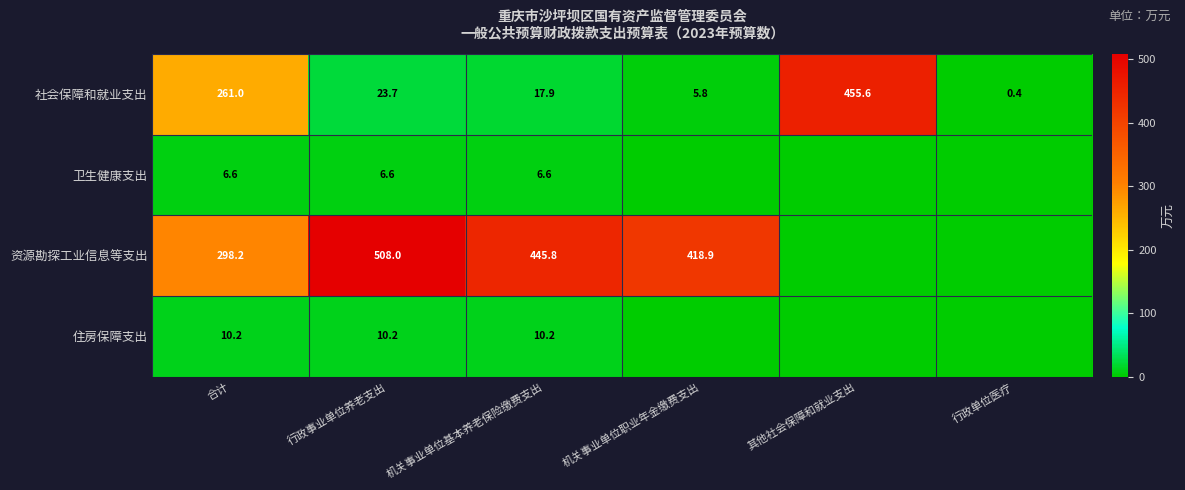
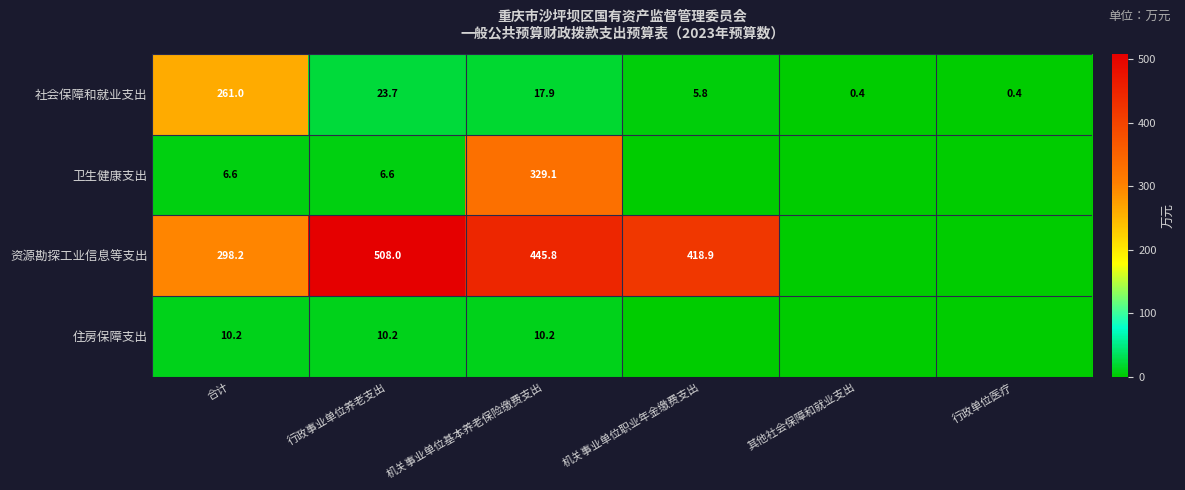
社会保障和就业支出, 其他社会保障和就业支出: 455.6 -> 0.4
卫生健康支出, 机关事业单位基本养老保险缴费支出: 6.6 -> 329.1
